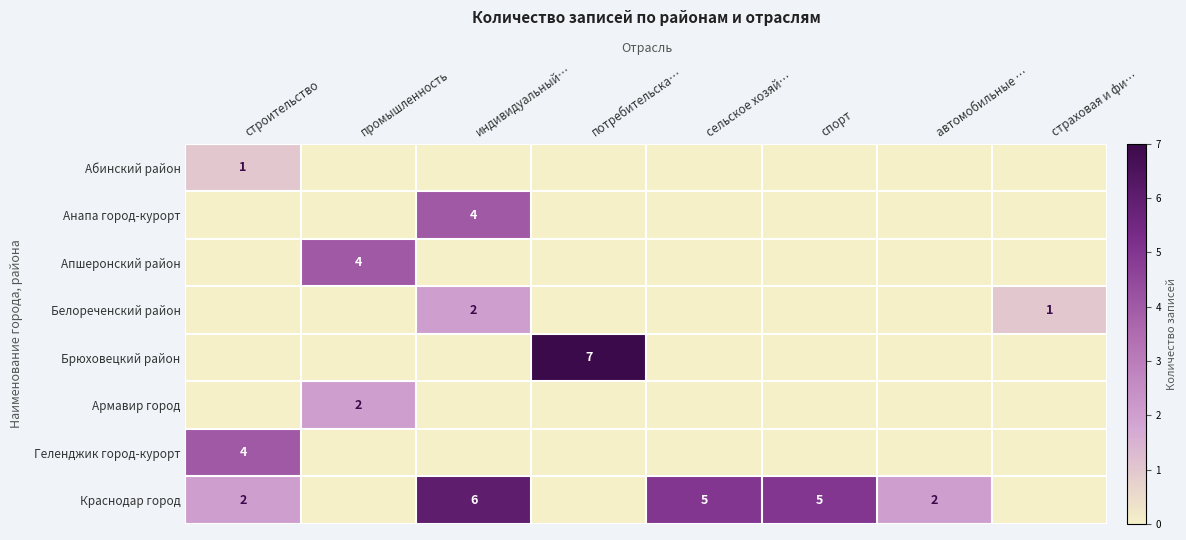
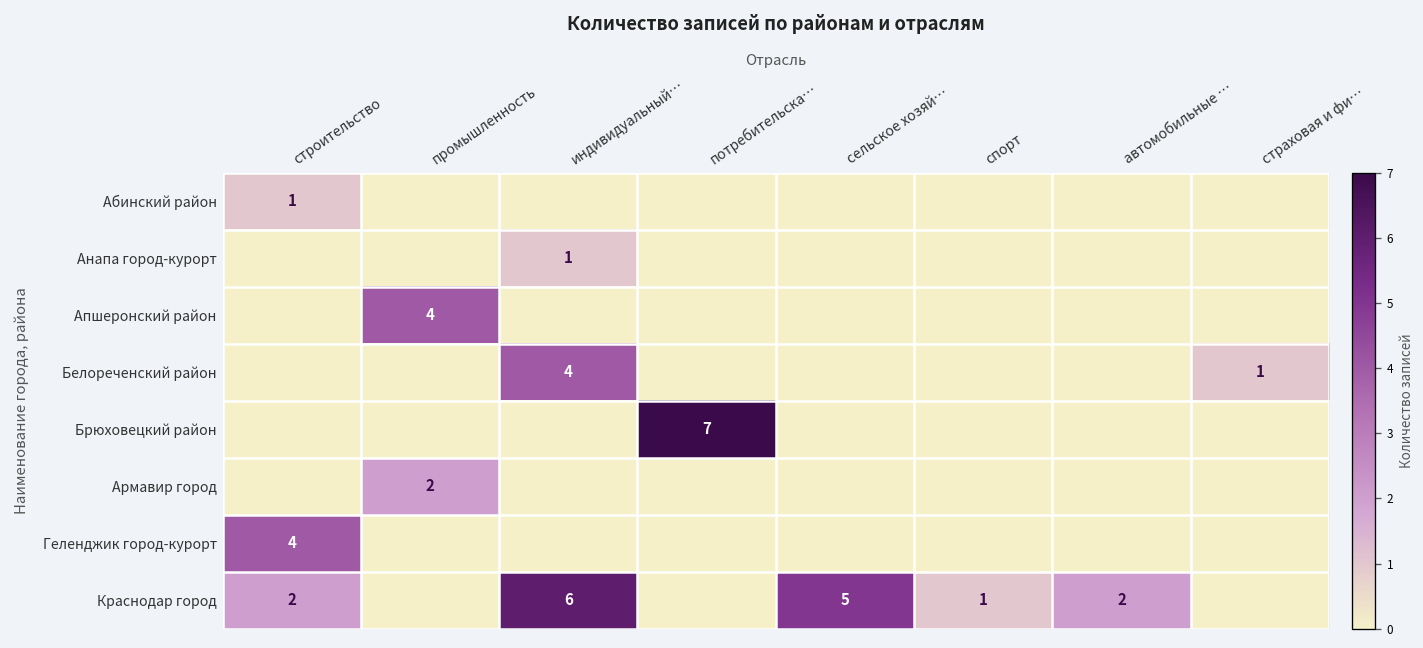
Анапа город-курорт, индивидуальный…: 4 -> 1
Белореченский район, индивидуальный…: 2 -> 4
Краснодар город, спорт: 5 -> 1
